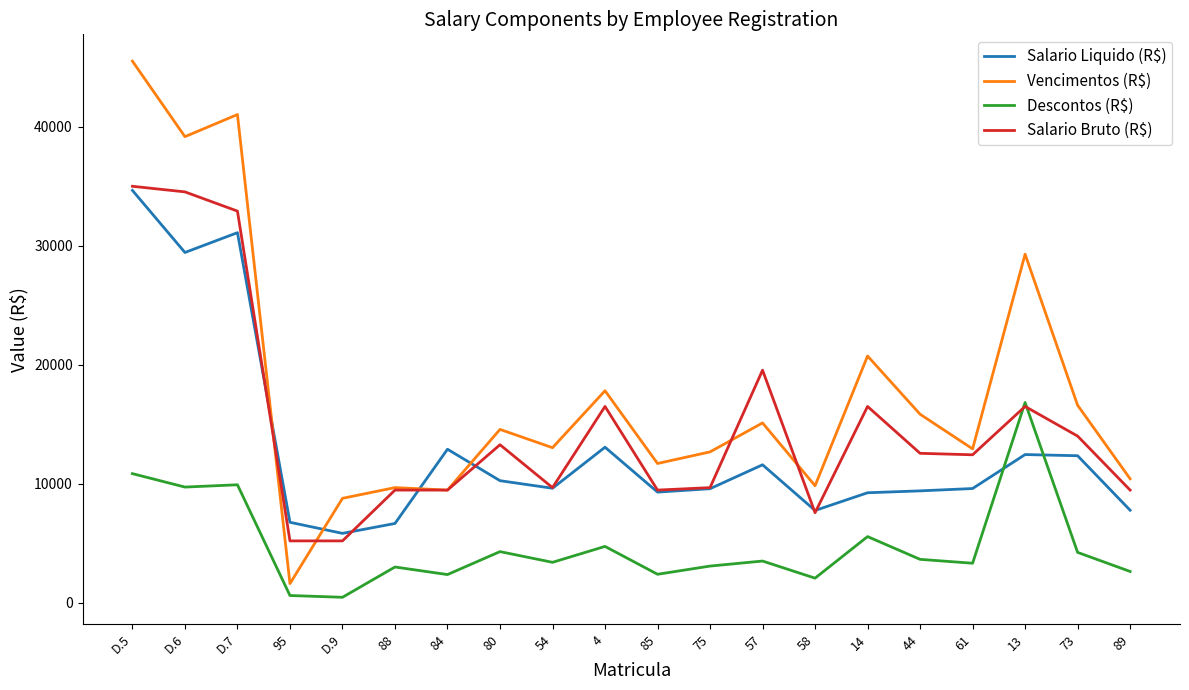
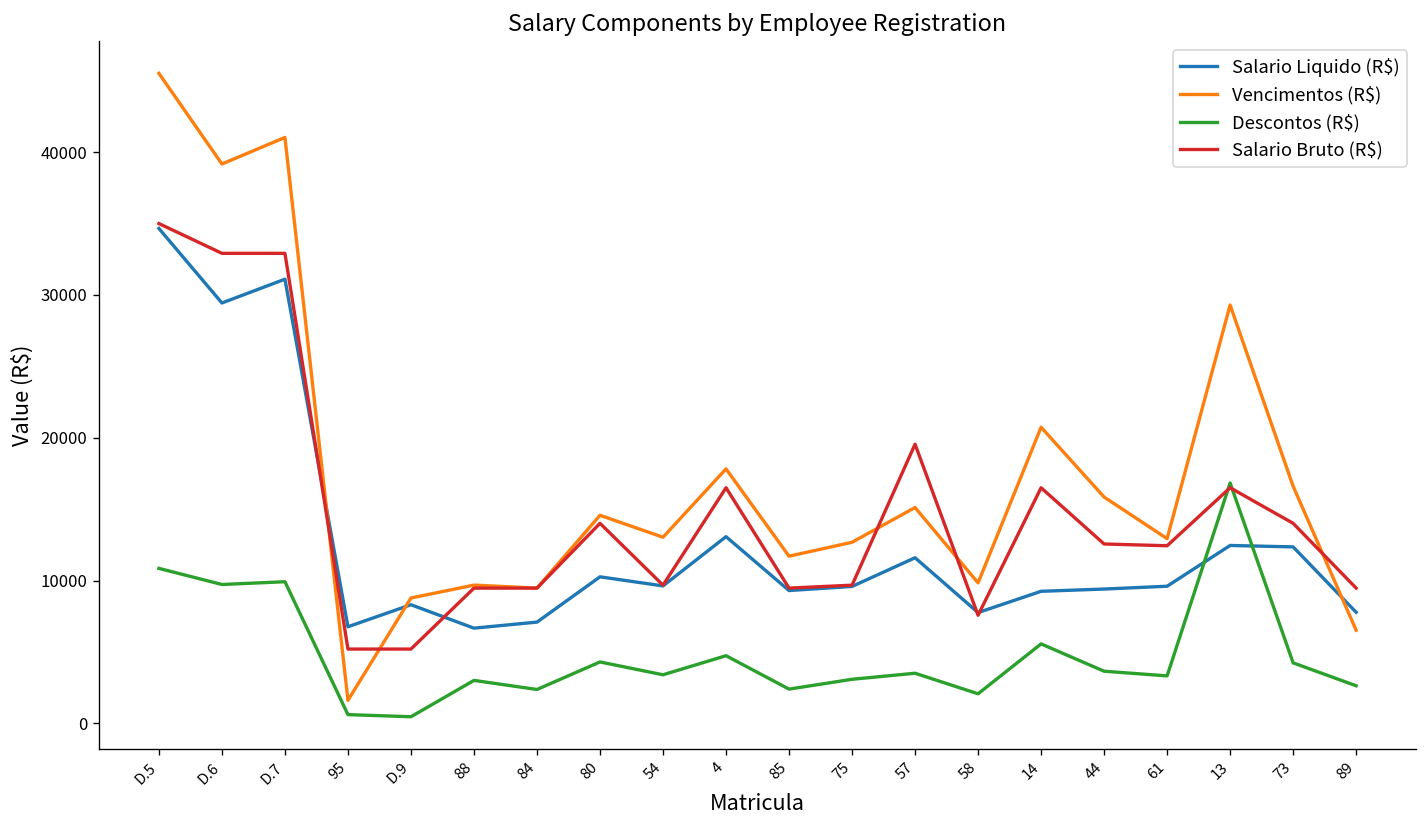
Salario Bruto (R$), D.6: 34500 -> 32900
Salario Liquido (R$), D.9: 5800 -> 8300
Salario Liquido (R$), 84: 12900 -> 7100
Salario Bruto (R$), 80: 13300 -> 14000
Vencimentos (R$), 89: 10400 -> 6500
